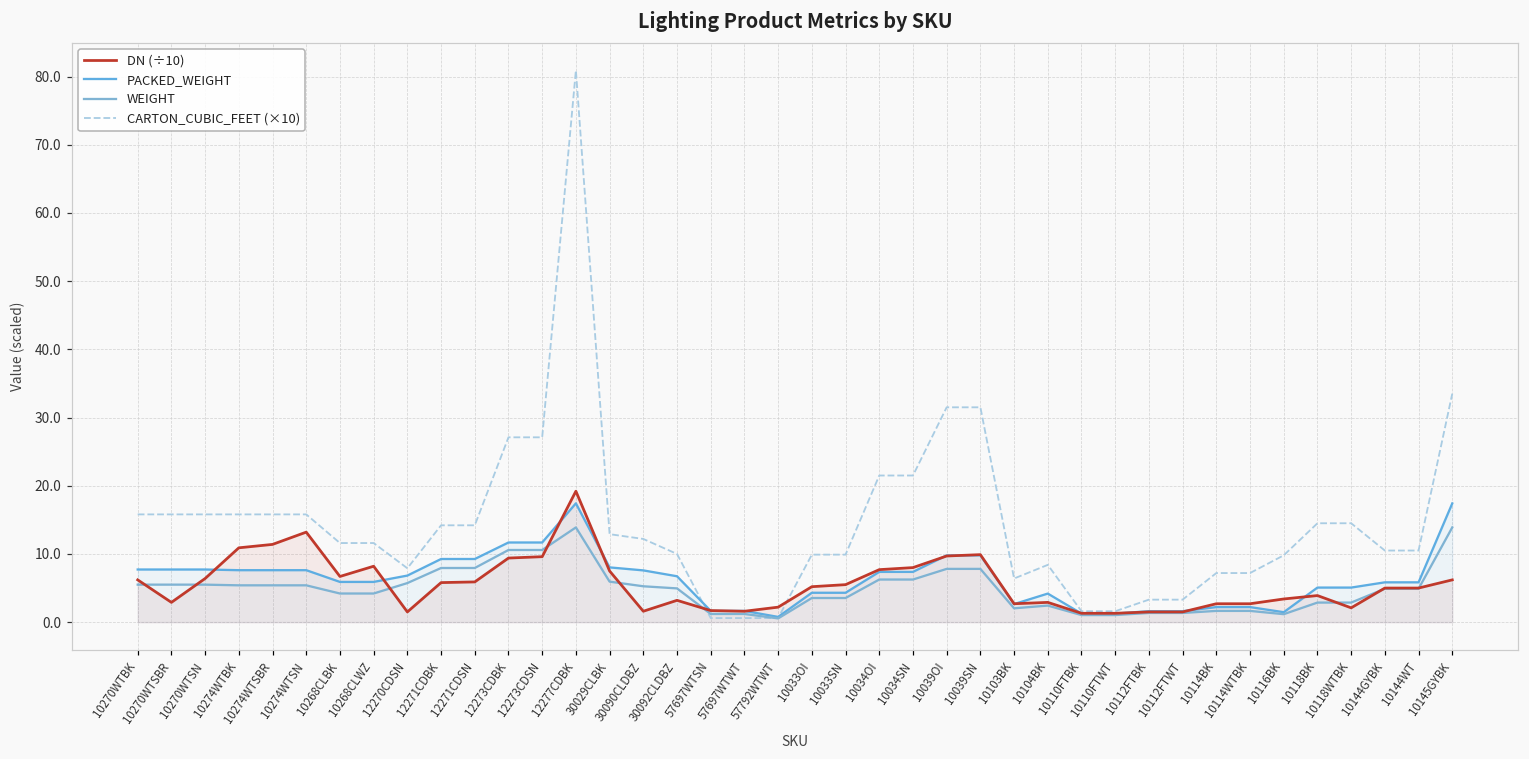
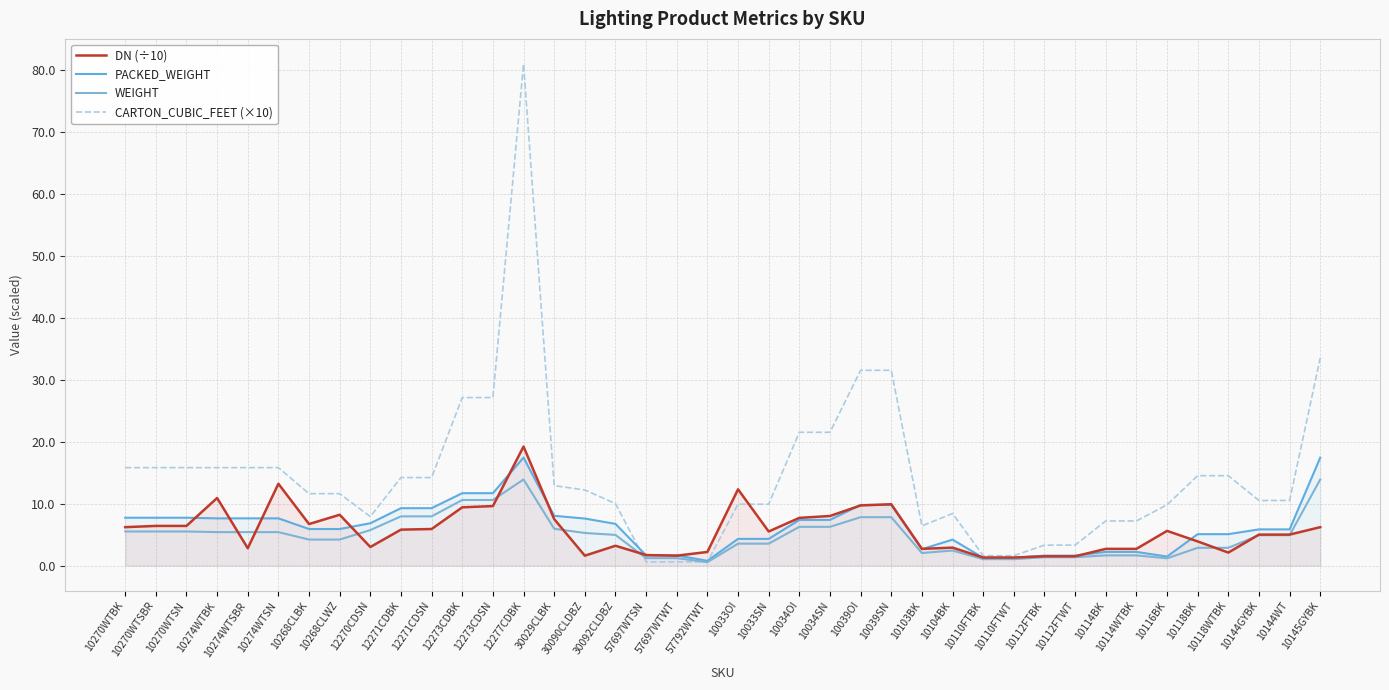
DN (÷10), 10270WTSBR: 3 -> 6
DN (÷10), 10274WTSBR: 11 -> 3
DN (÷10), 12270CDSN: 2 -> 3
DN (÷10), 10033OI: 5 -> 12
DN (÷10), 10116BK: 3 -> 6
